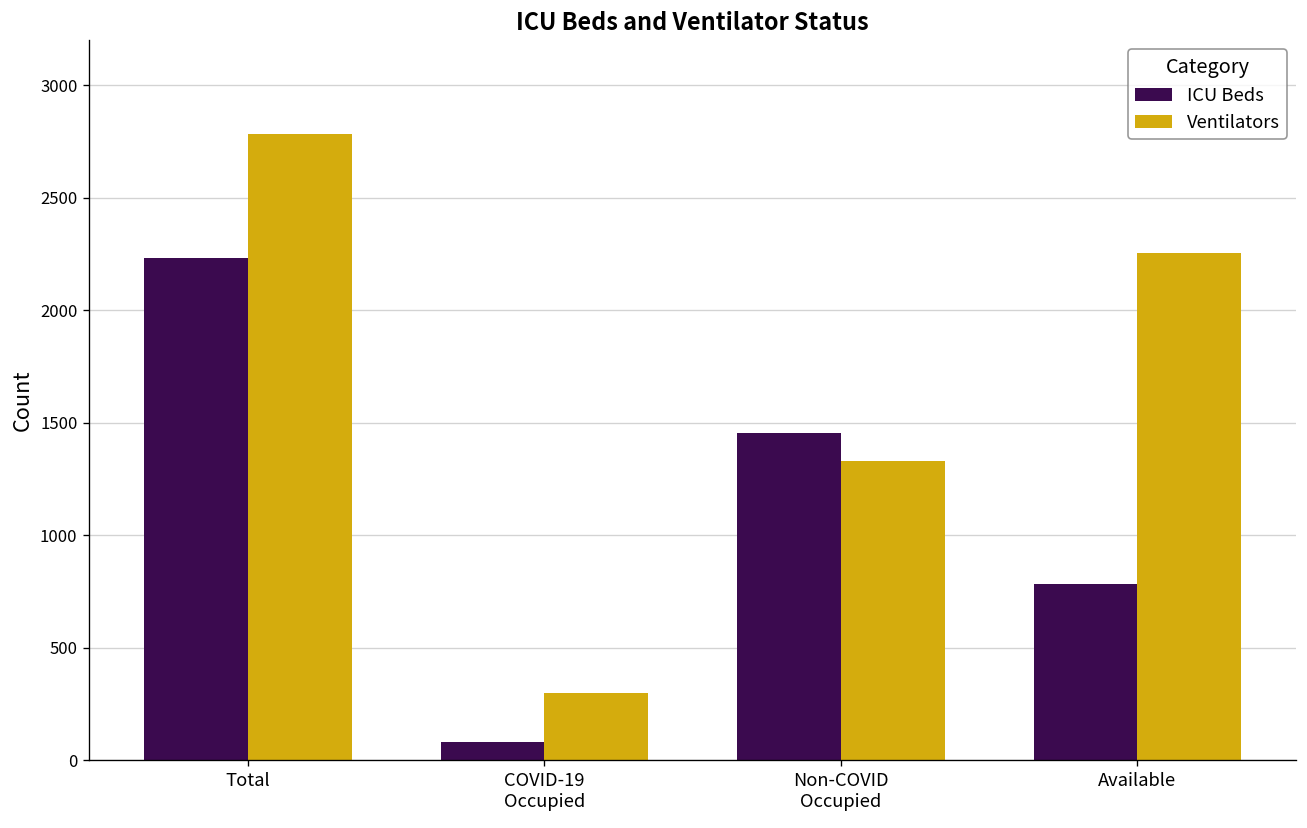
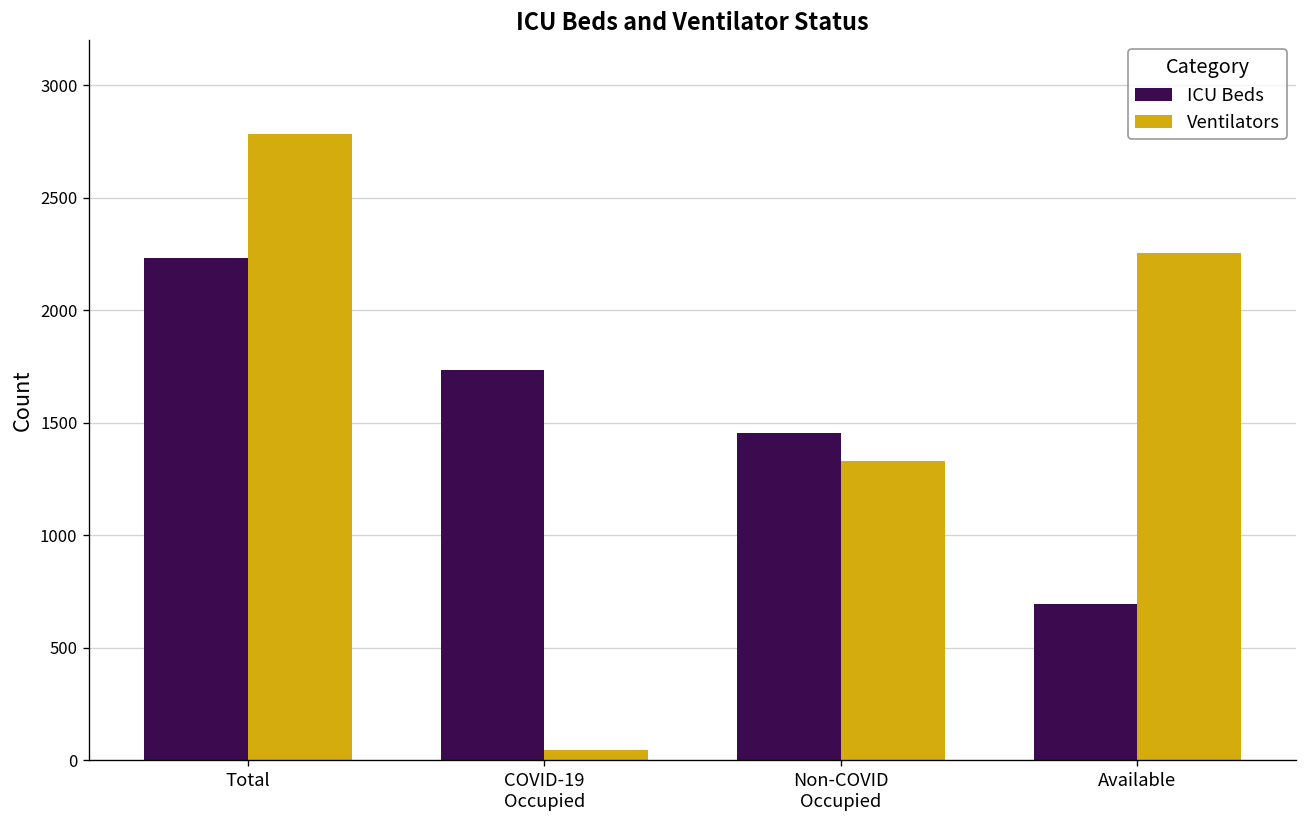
ICU Beds, COVID-19 Occupied: 80 -> 1740
Ventilators, COVID-19 Occupied: 300 -> 50
ICU Beds, Available: 780 -> 690
